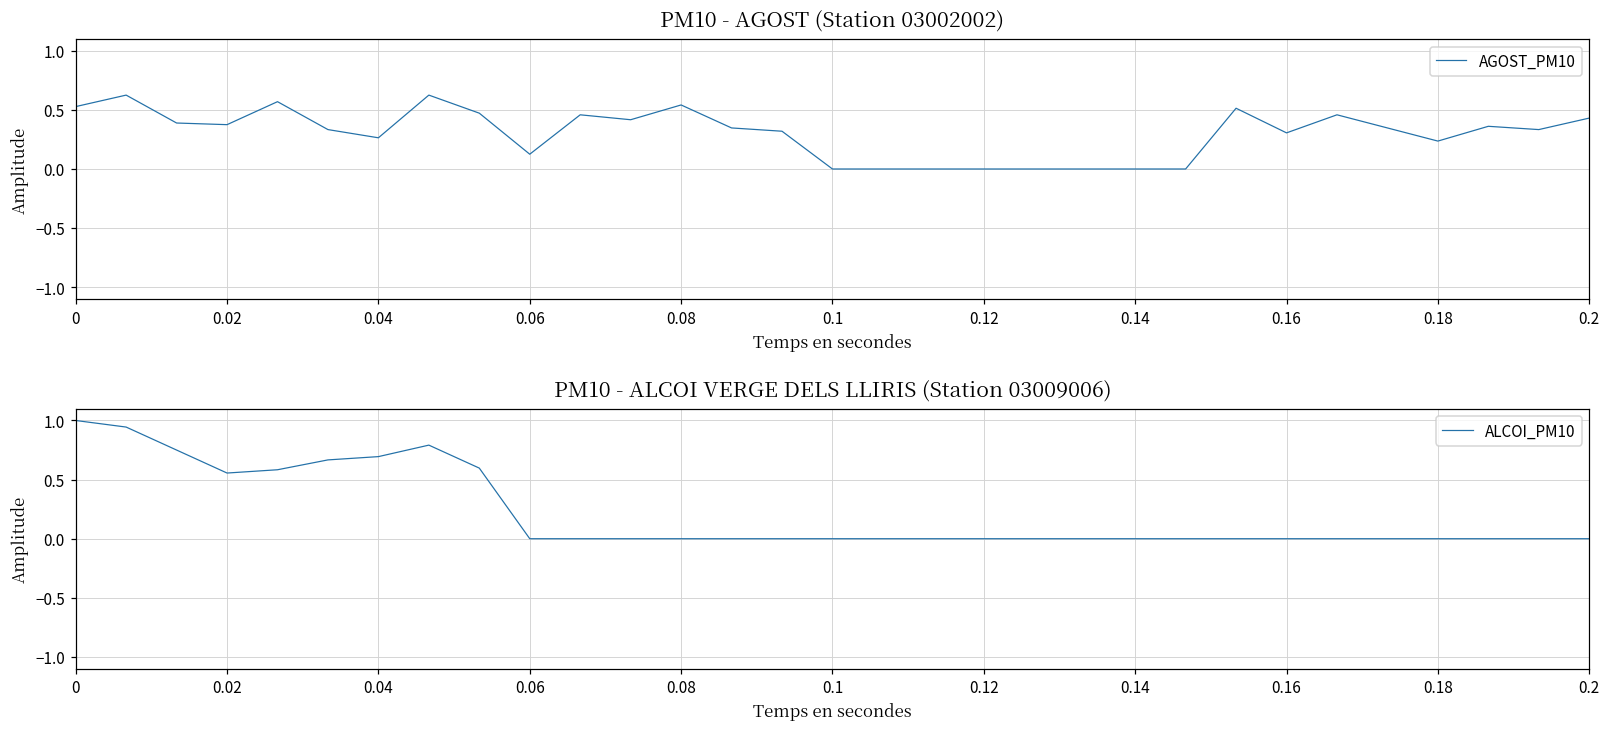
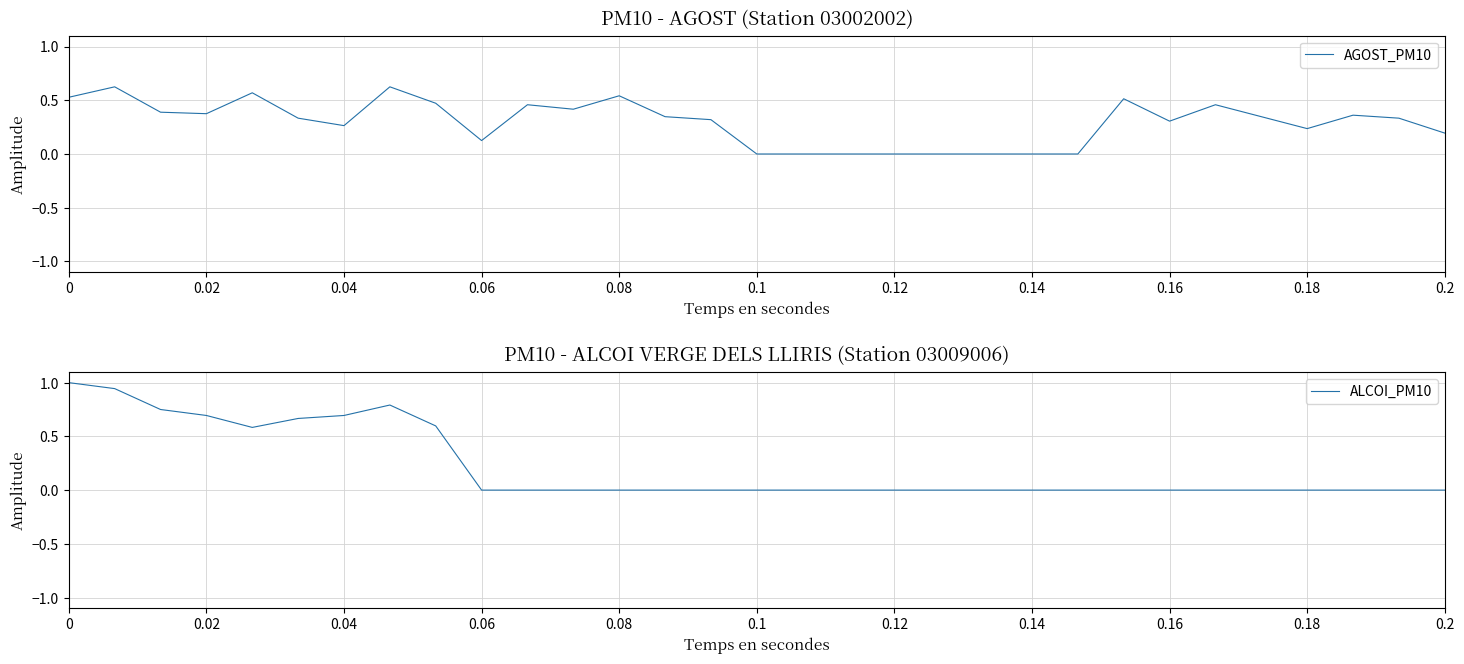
PM10 - AGOST (Station 03002002), 0.2: 0.43 -> 0.19
PM10 - ALCOI VERGE DELS LLIRIS (Station 03009006), 0.02: 0.56 -> 0.69
